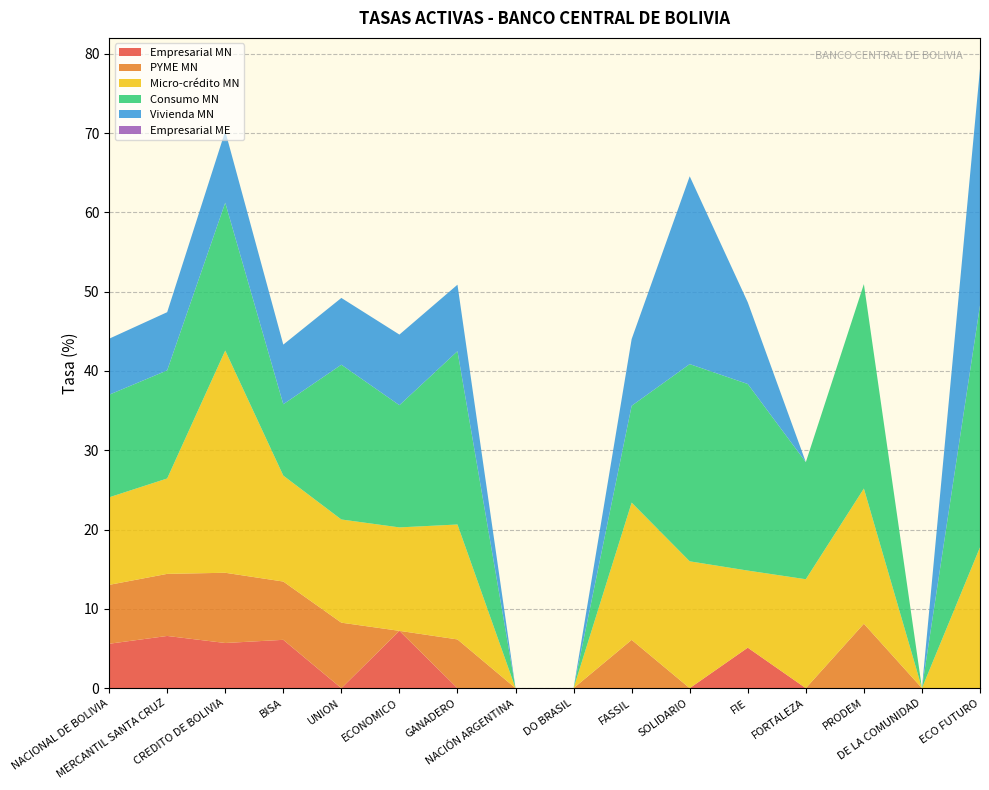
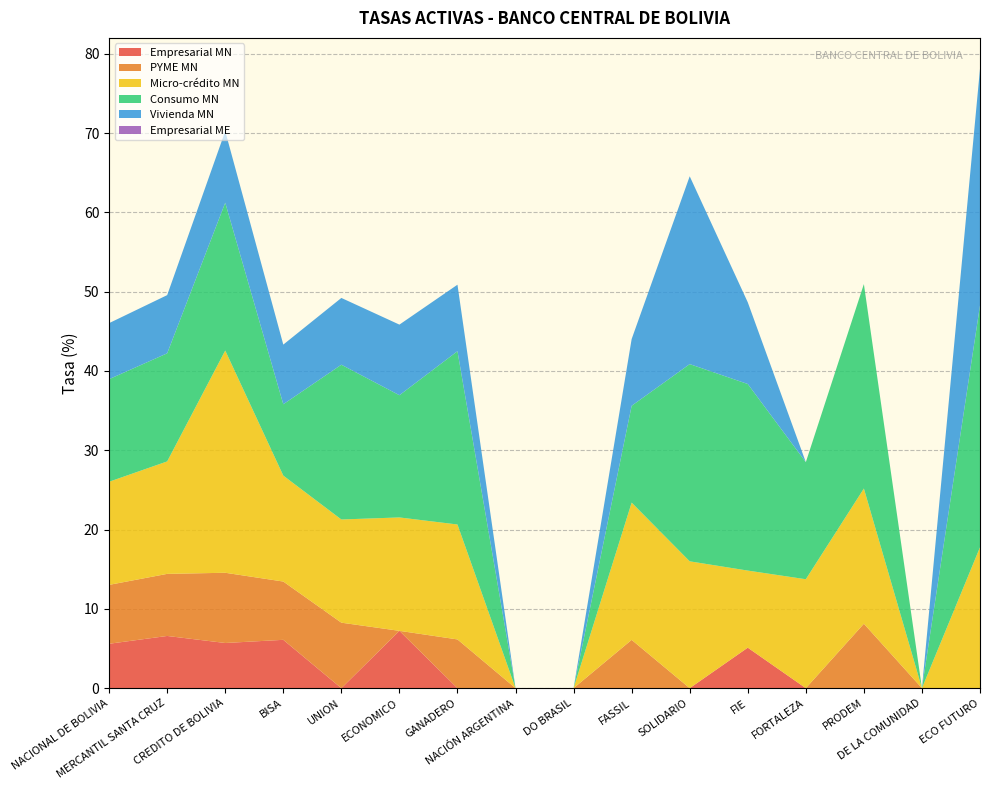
Micro-crédito MN, NACIONAL DE BOLIVIA: 11 -> 13
Micro-crédito MN, MERCANTIL SANTA CRUZ: 12 -> 14
Micro-crédito MN, ECONOMICO: 13 -> 14
